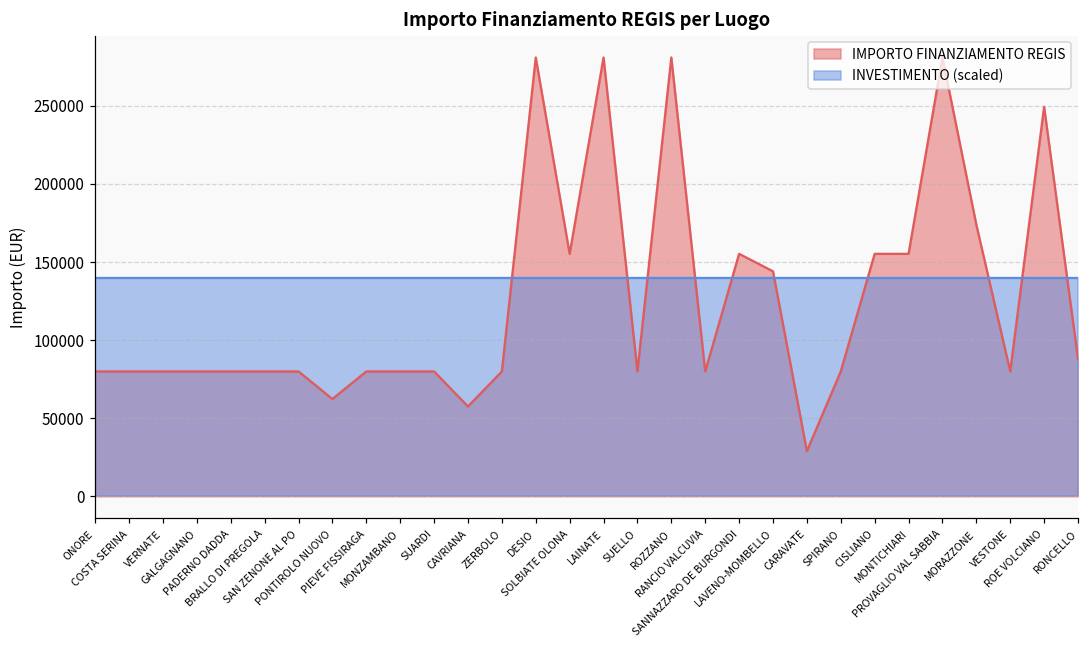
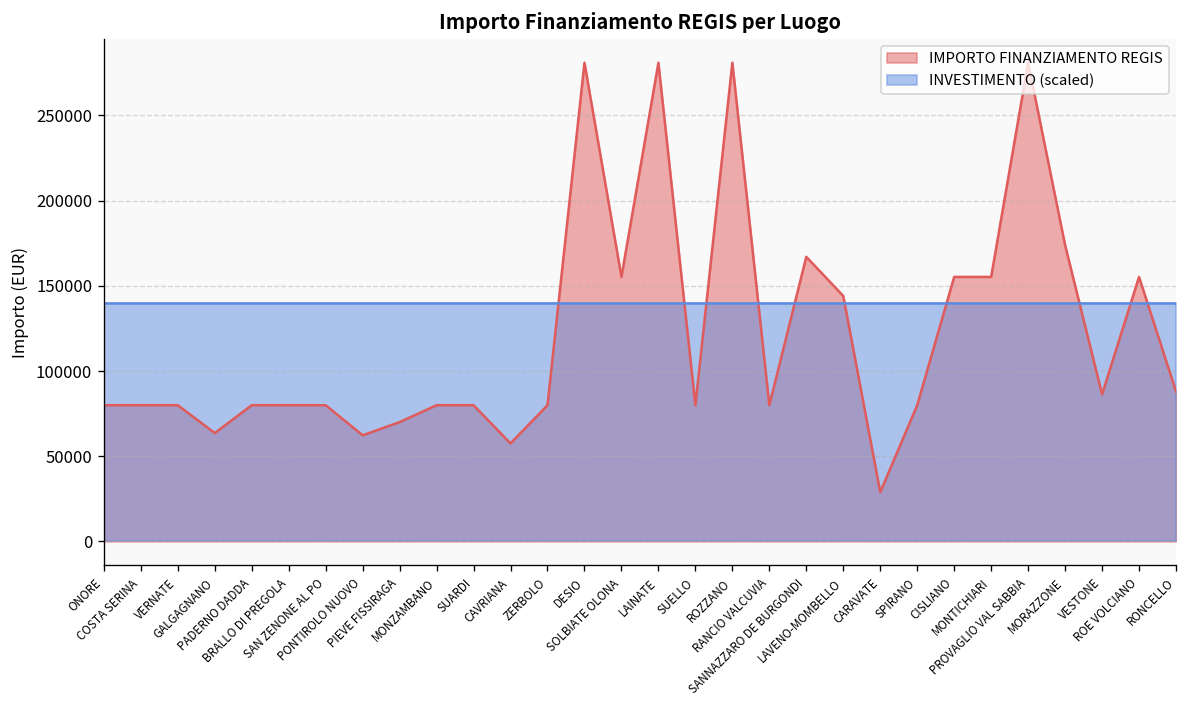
IMPORTO FINANZIAMENTO REGIS, GALGAGNANO: 80000 -> 64000
IMPORTO FINANZIAMENTO REGIS, PIEVE FISSIRAGA: 80000 -> 70000
IMPORTO FINANZIAMENTO REGIS, SANNAZZARO DE BURGONDI: 155000 -> 167000
IMPORTO FINANZIAMENTO REGIS, VESTONE: 80000 -> 86000
IMPORTO FINANZIAMENTO REGIS, ROE VOLCIANO: 249000 -> 155000
